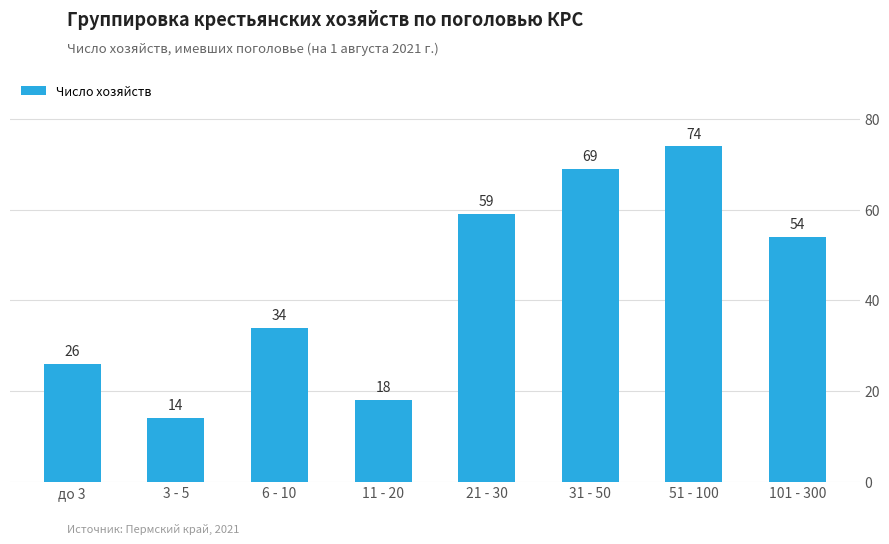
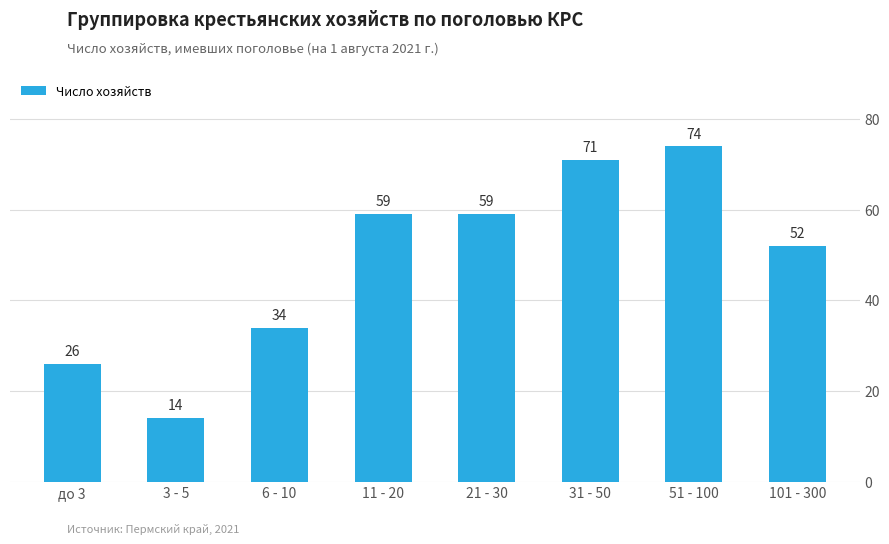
11 - 20: 18 -> 59
31 - 50: 69 -> 71
101 - 300: 54 -> 52
